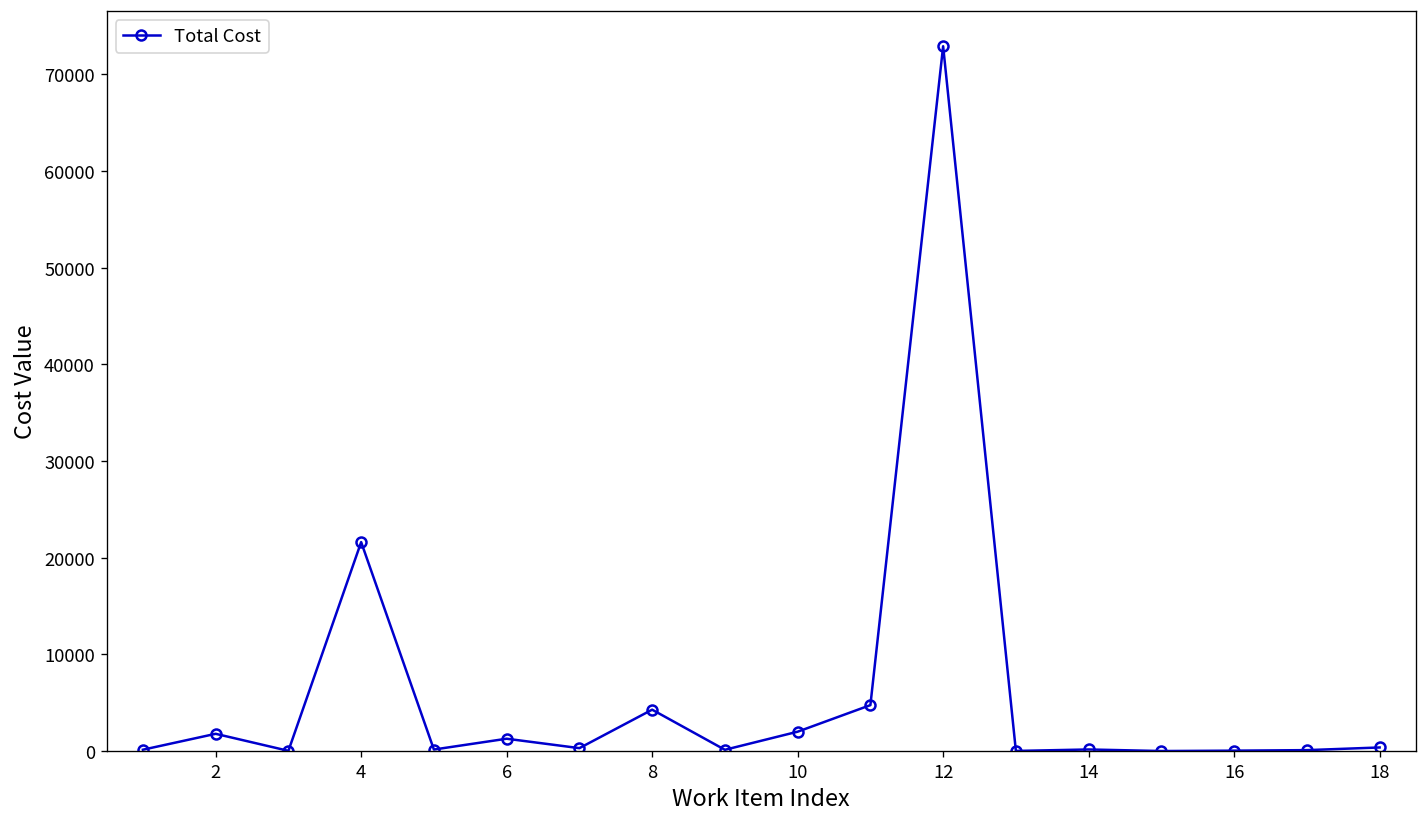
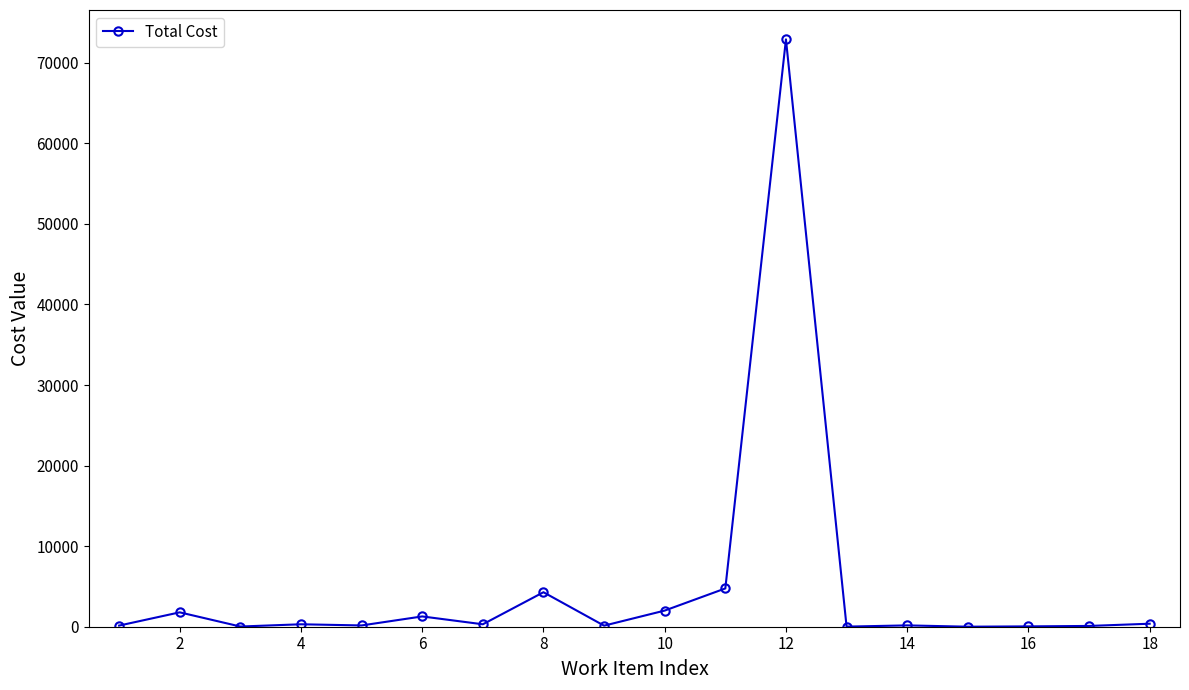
4: 22000 -> 0
